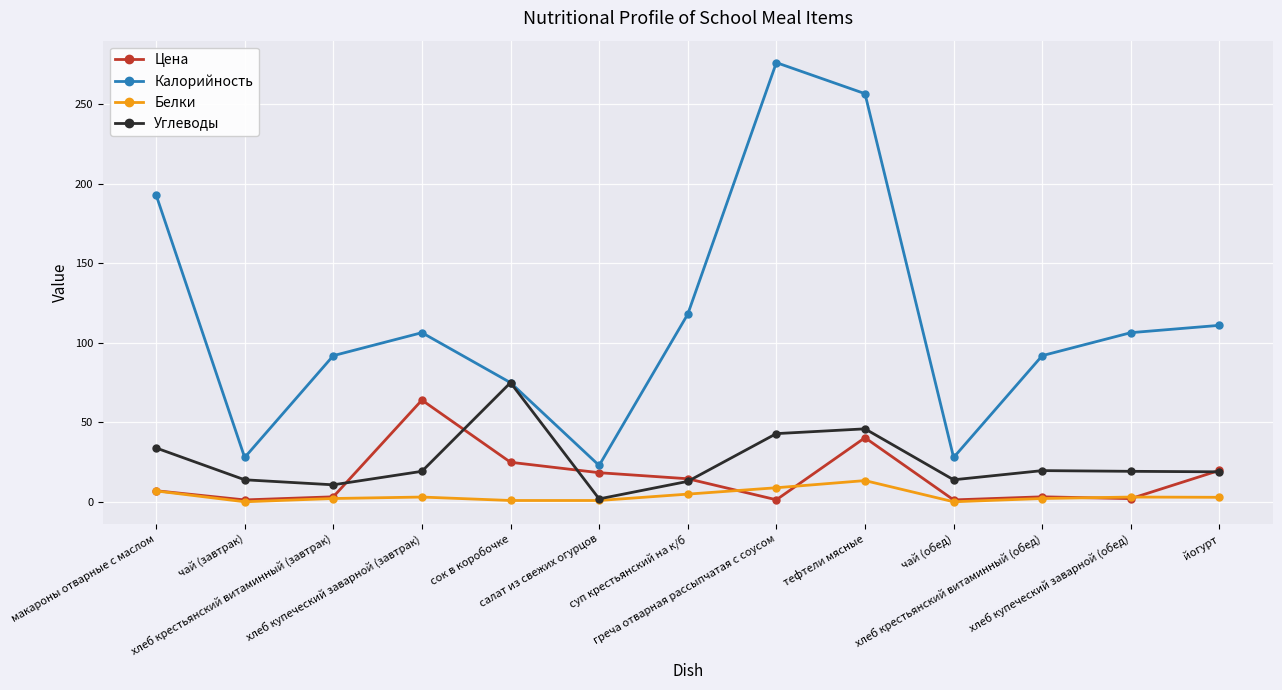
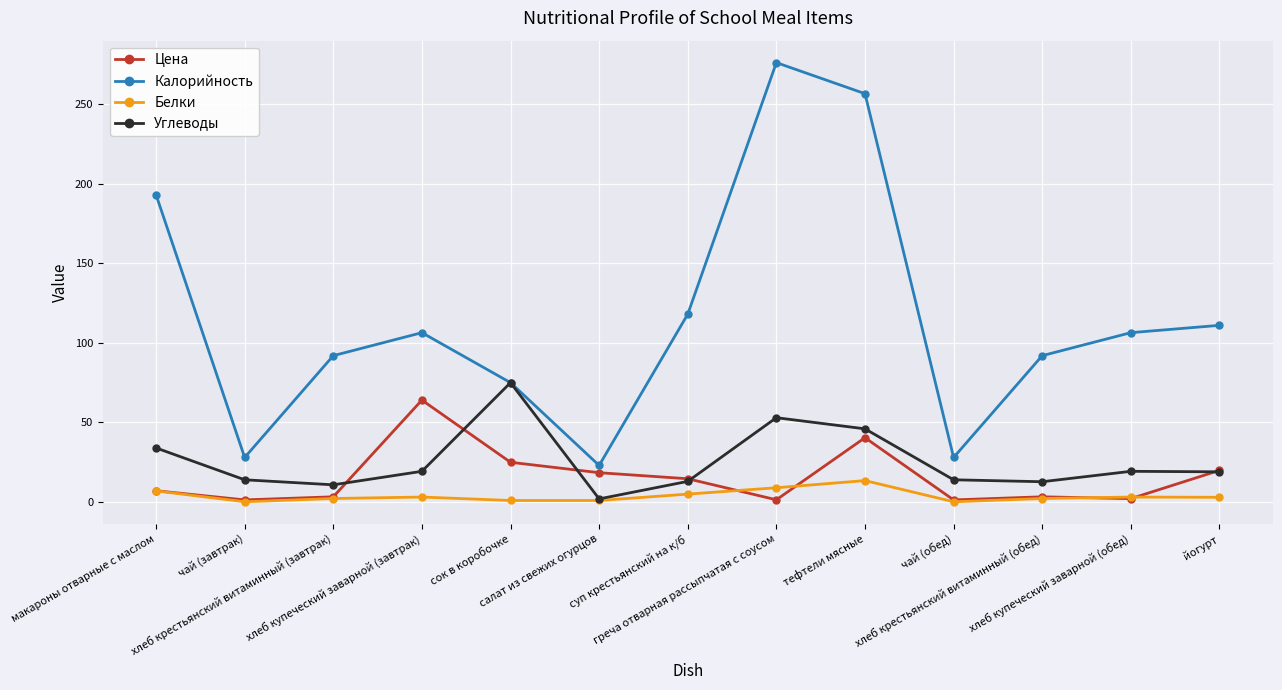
Углеводы, греча отварная рассыпчатая с соусом: 43 -> 53
Углеводы, хлеб крестьянский витаминный (обед): 20 -> 13
